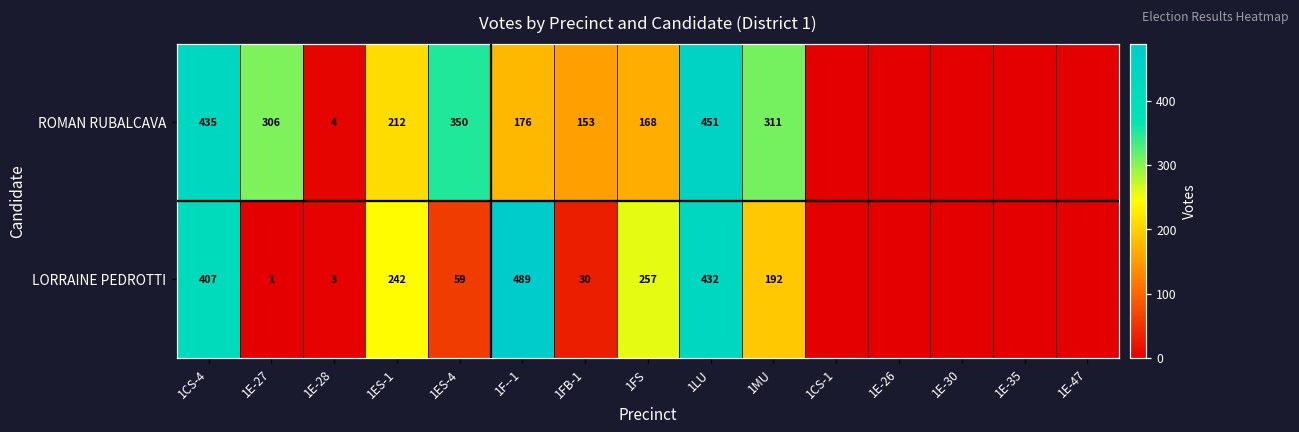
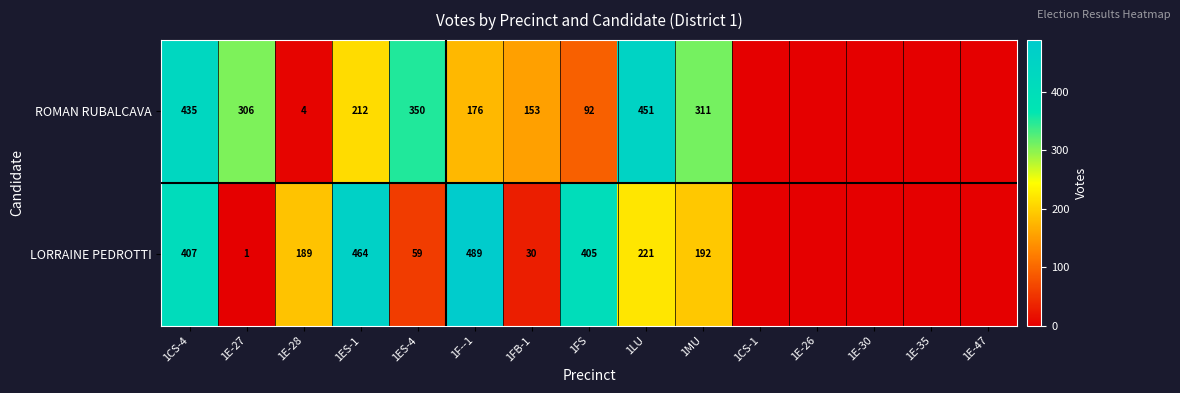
ROMAN RUBALCAVA, 1FS: 168 -> 92
LORRAINE PEDROTTI, 1E-28: 3 -> 189
LORRAINE PEDROTTI, 1ES-1: 242 -> 464
LORRAINE PEDROTTI, 1FS: 257 -> 405
LORRAINE PEDROTTI, 1LU: 432 -> 221
